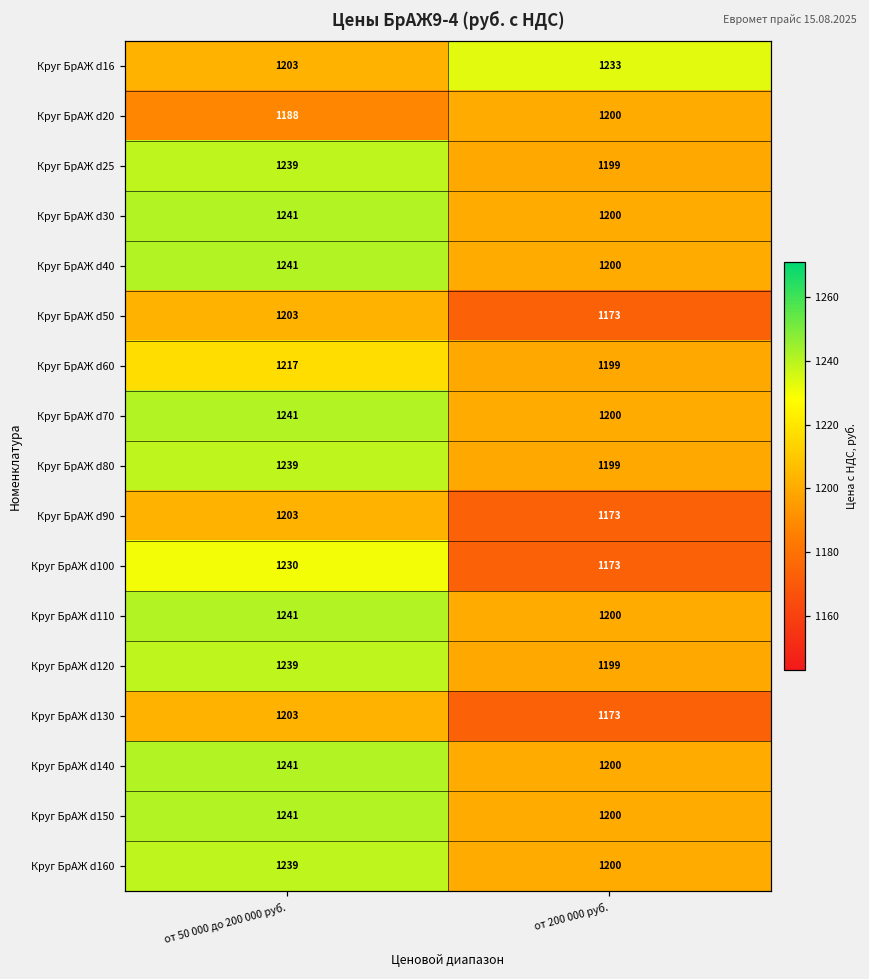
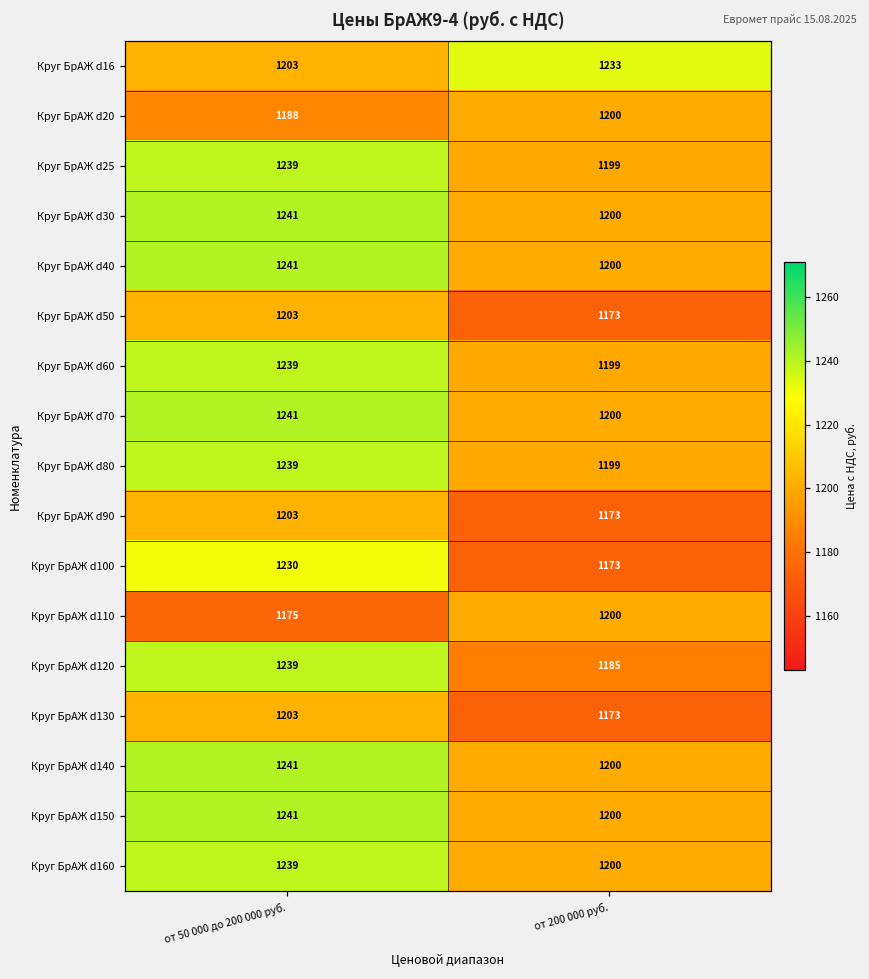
Круг БрАЖ d60, от 50 000 до 200 000 руб.: 1217 -> 1239
Круг БрАЖ d110, от 50 000 до 200 000 руб.: 1241 -> 1175
Круг БрАЖ d120, от 200 000 руб.: 1199 -> 1185
